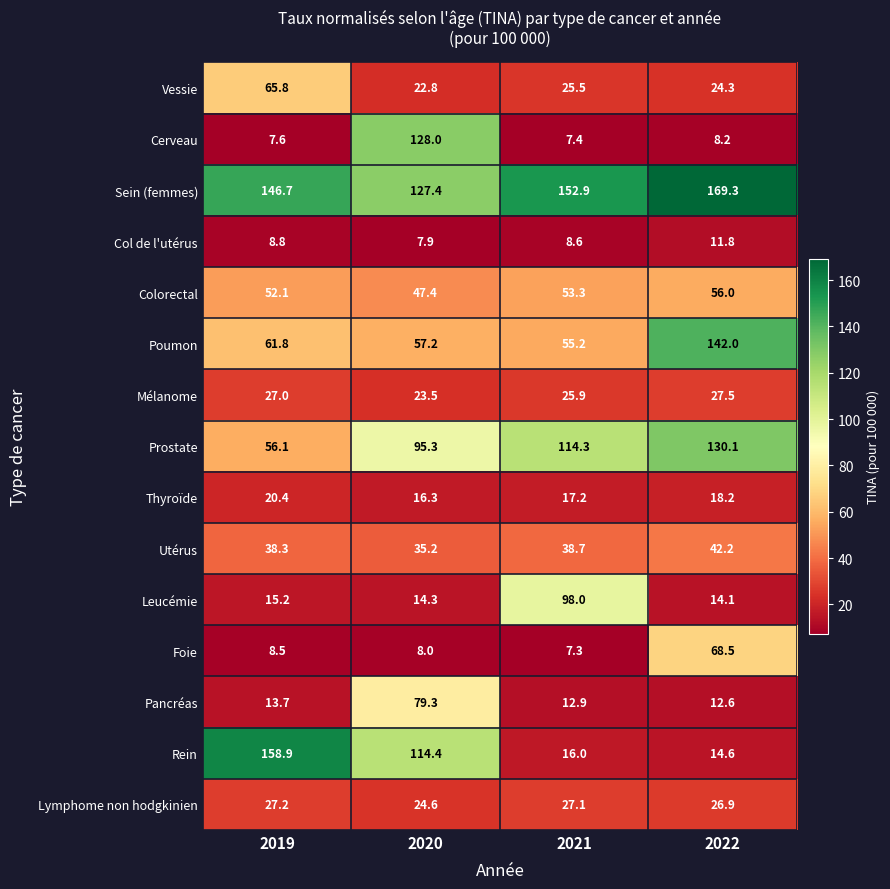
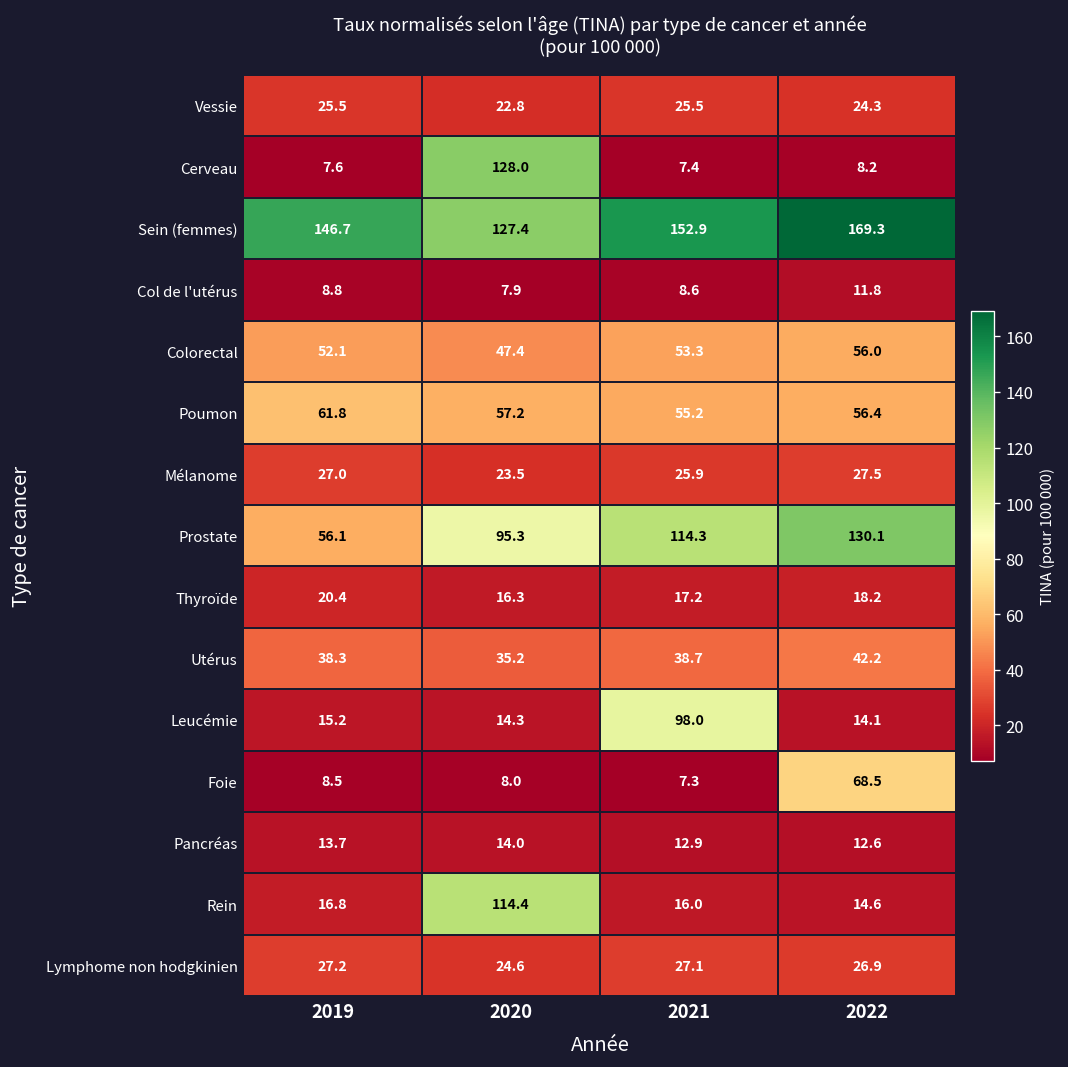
Vessie, 2019: 65.8 -> 25.5
Poumon, 2022: 142.0 -> 56.4
Pancréas, 2020: 79.3 -> 14.0
Rein, 2019: 158.9 -> 16.8
